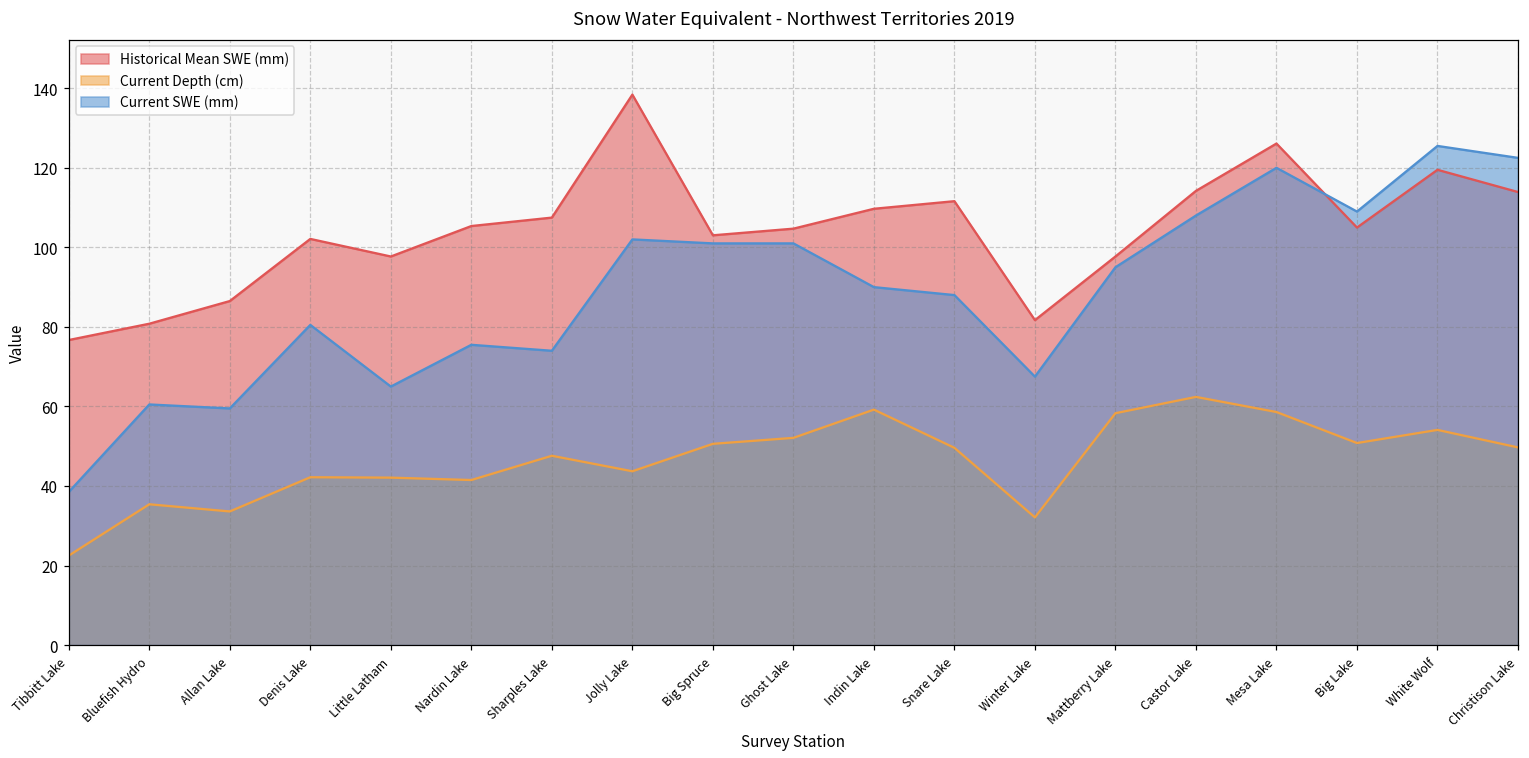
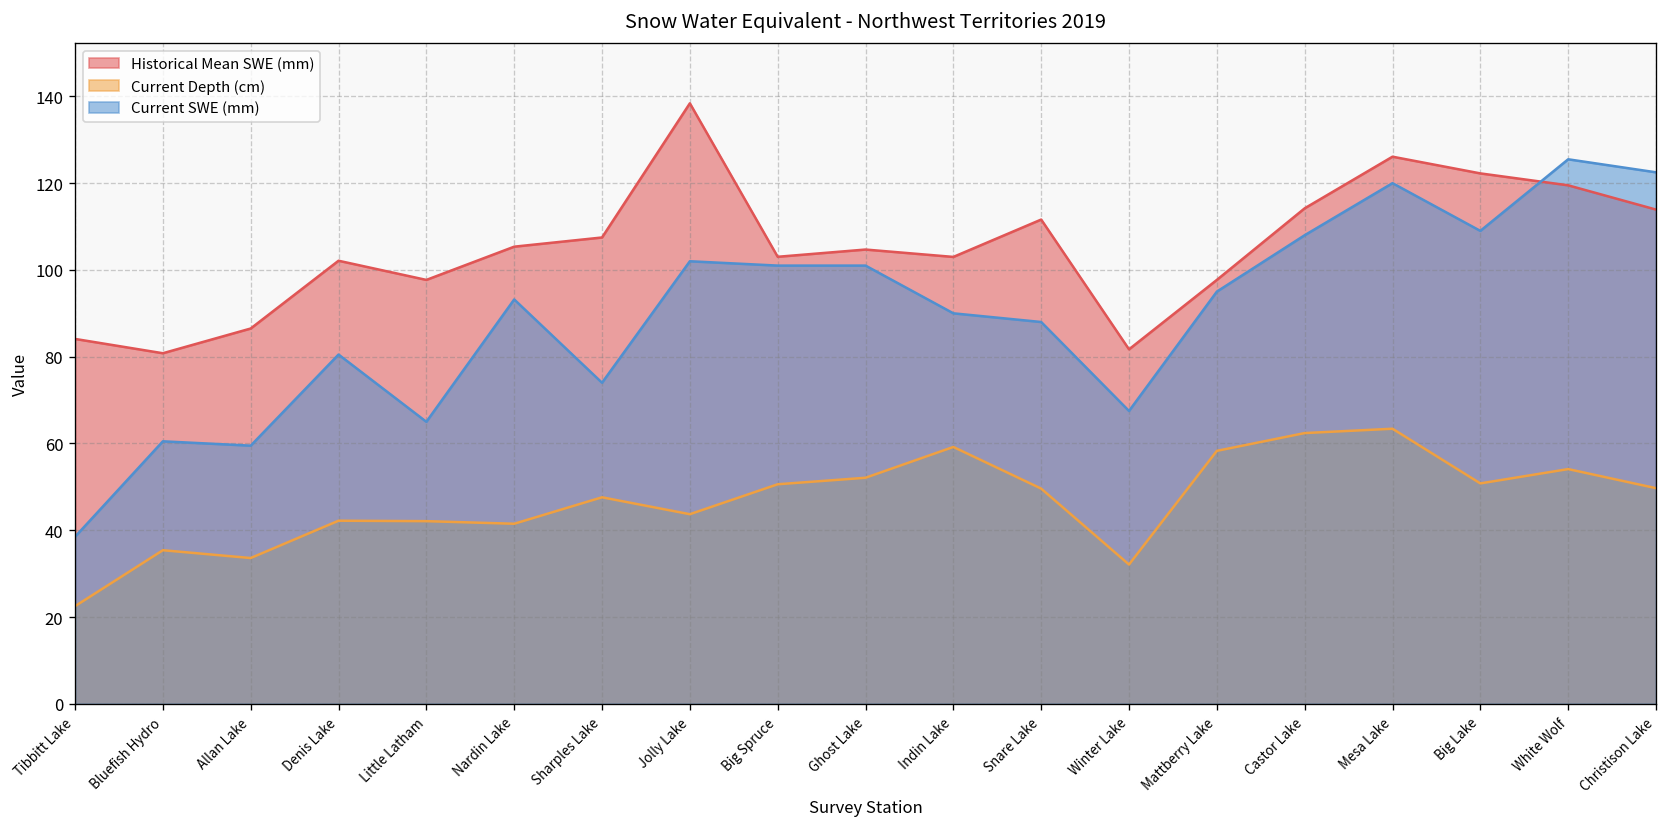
Historical Mean SWE (mm), Tibbitt Lake: 77 -> 84
Current SWE (mm), Nardin Lake: 76 -> 93
Historical Mean SWE (mm), Indin Lake: 110 -> 103
Current Depth (cm), Mesa Lake: 59 -> 63
Historical Mean SWE (mm), Big Lake: 105 -> 122
